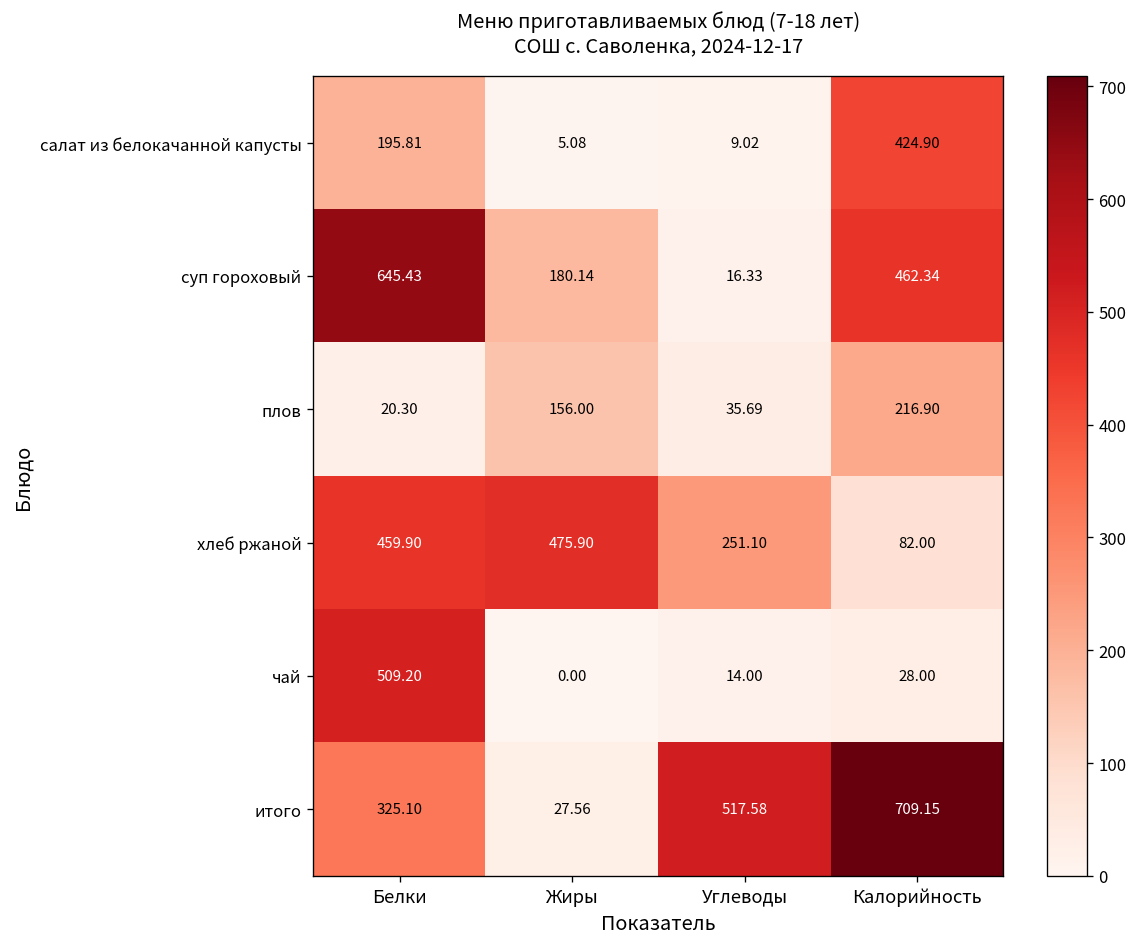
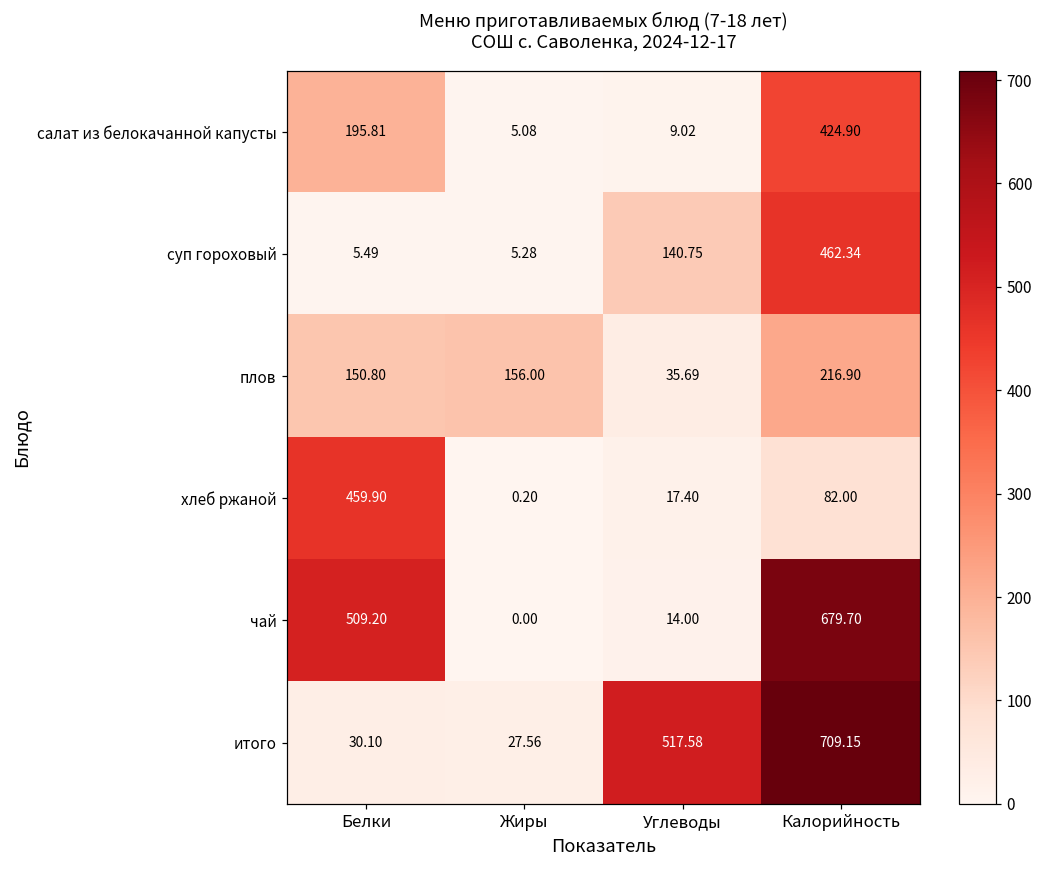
суп гороховый, Белки: 645.43 -> 5.49
суп гороховый, Жиры: 180.14 -> 5.28
суп гороховый, Углеводы: 16.33 -> 140.75
плов, Белки: 20.30 -> 150.80
хлеб ржаной, Жиры: 475.90 -> 0.20
хлеб ржаной, Углеводы: 251.10 -> 17.40
чай, Калорийность: 28.00 -> 679.70
итого, Белки: 325.10 -> 30.10
